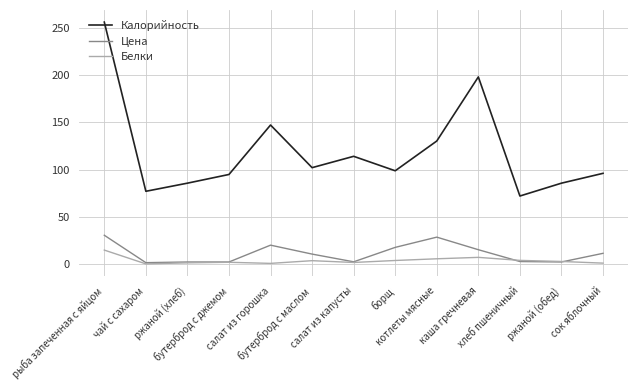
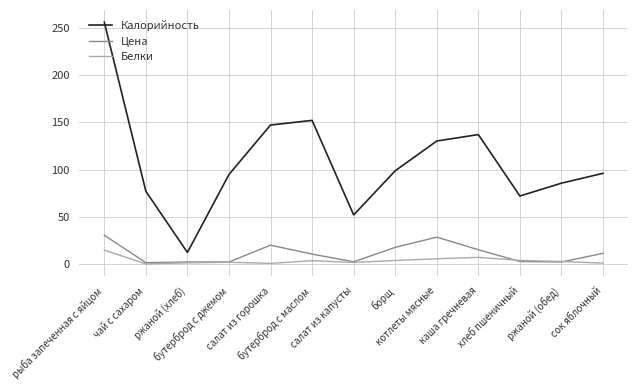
Калорийность, ржаной (хлеб): 90 -> 10
Калорийность, бутерброд с маслом: 100 -> 150
Калорийность, салат из капусты: 110 -> 50
Калорийность, каша гречневая: 200 -> 140
